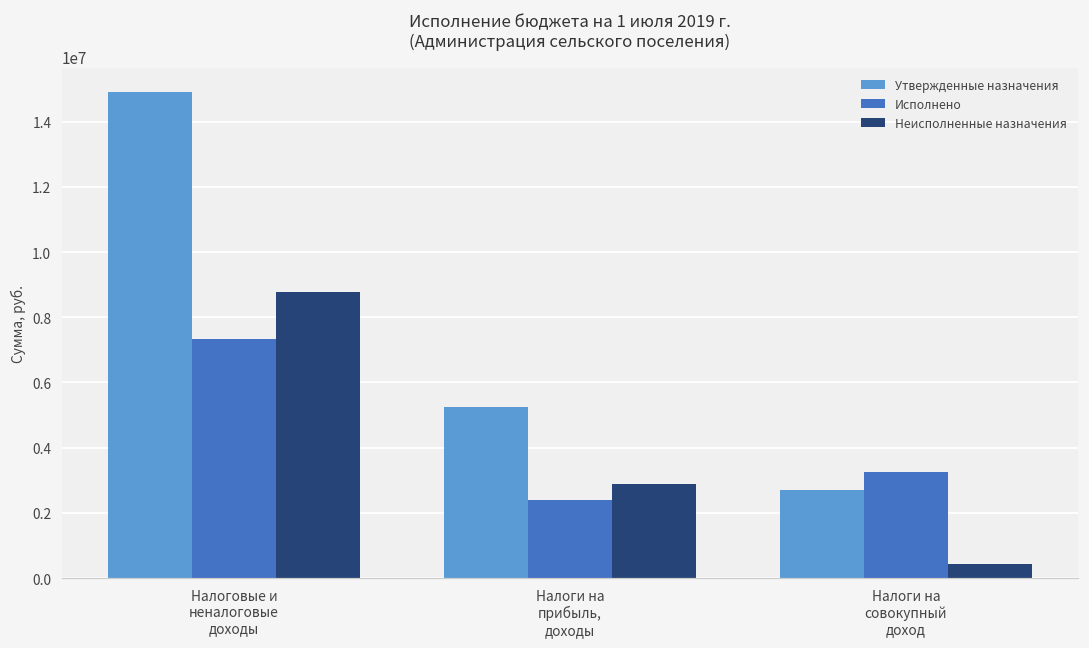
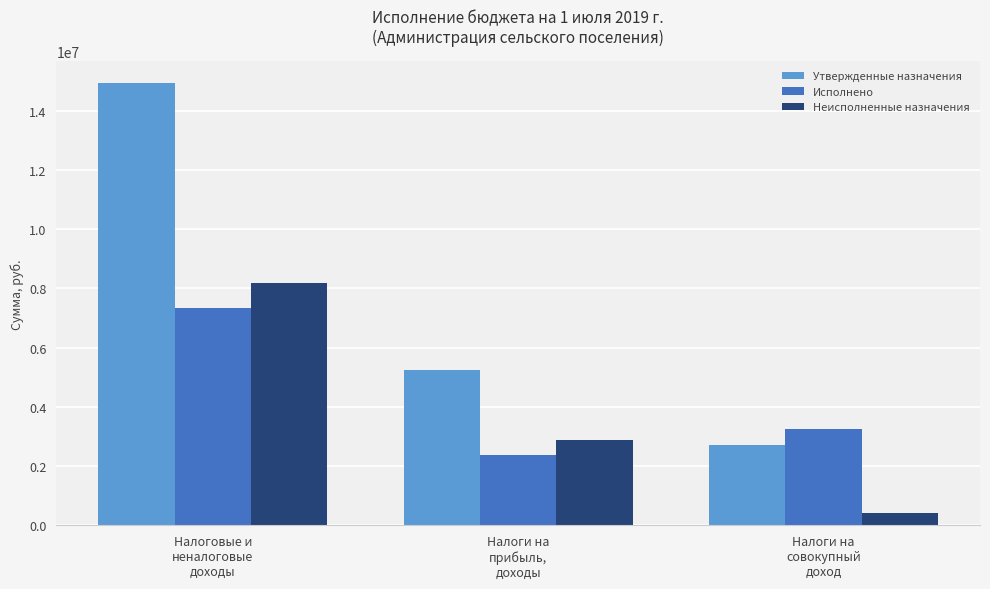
Неисполненные назначения, Налоговые и неналоговые доходы: 8800000 -> 8200000
